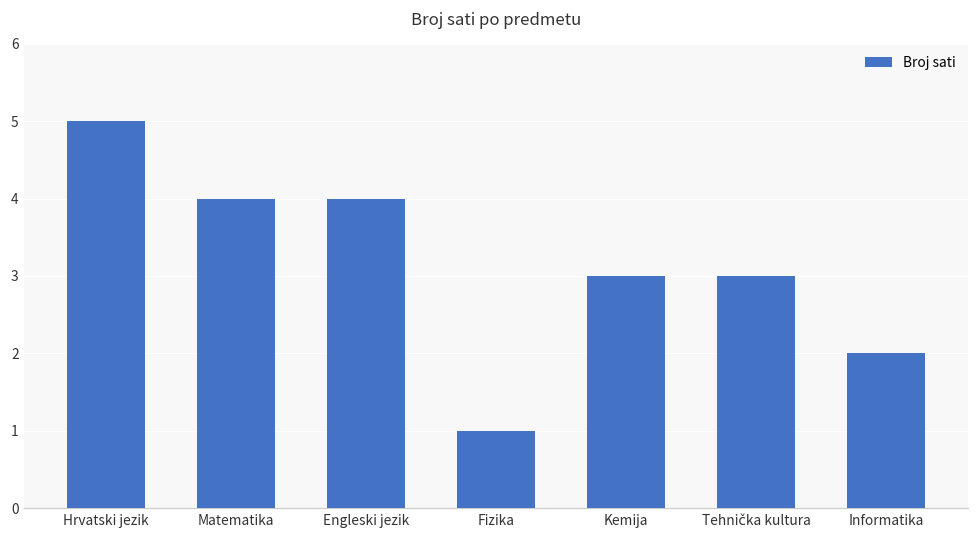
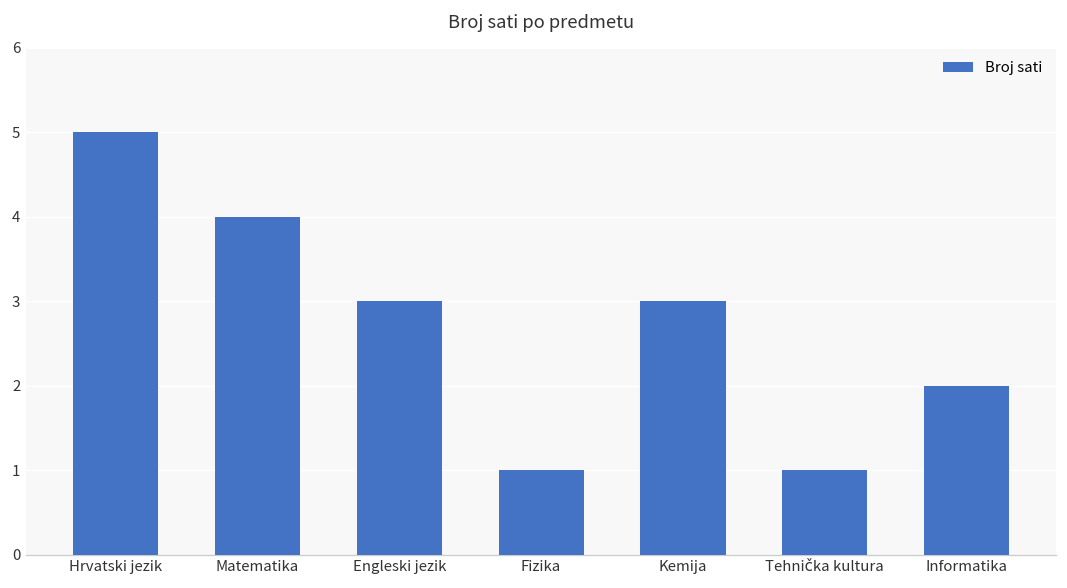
Engleski jezik: 4 -> 3
Tehnička kultura: 3 -> 1
